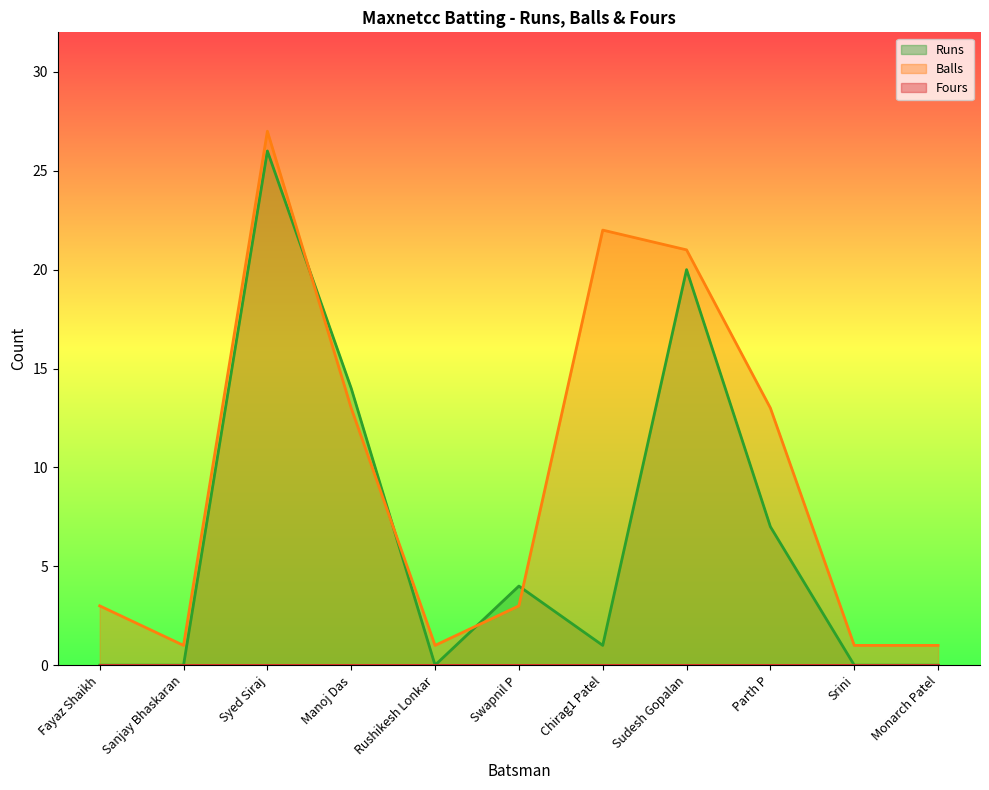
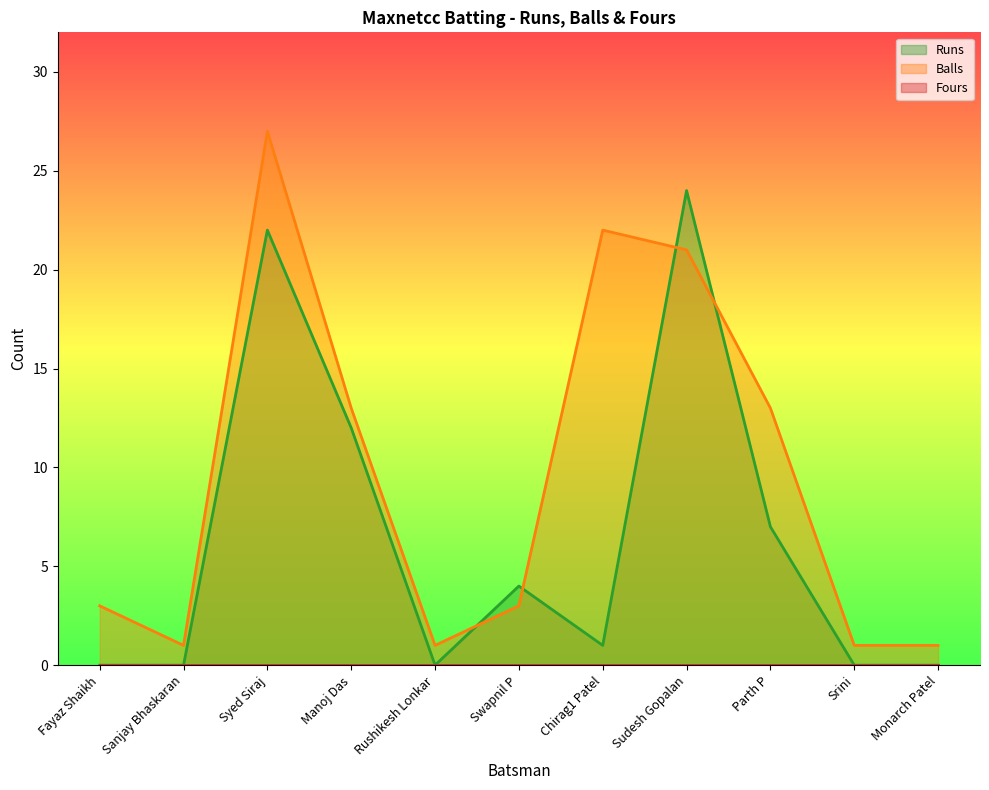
Runs, Syed Siraj: 26 -> 22
Runs, Manoj Das: 14 -> 12
Runs, Sudesh Gopalan: 20 -> 24
